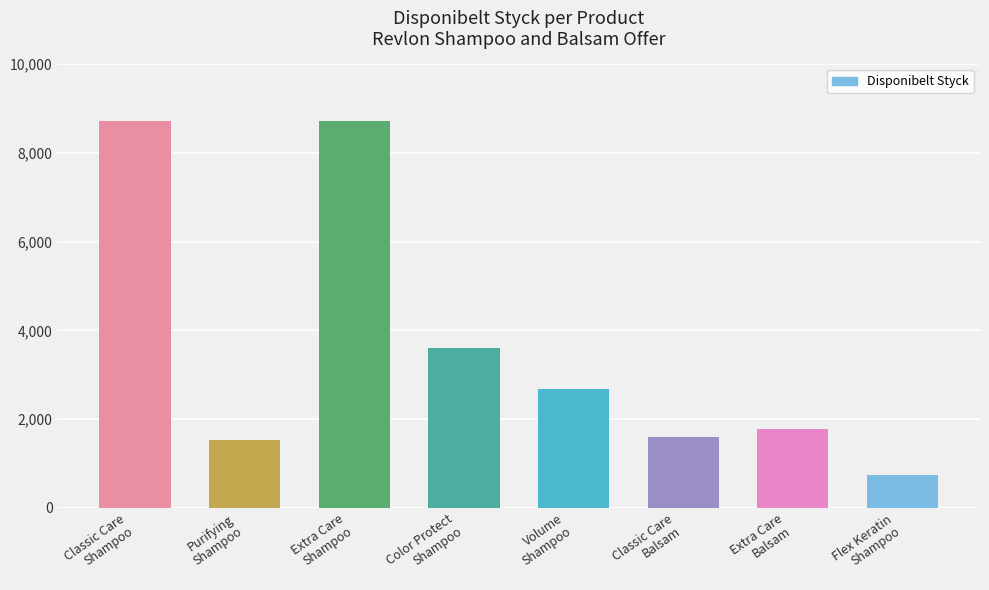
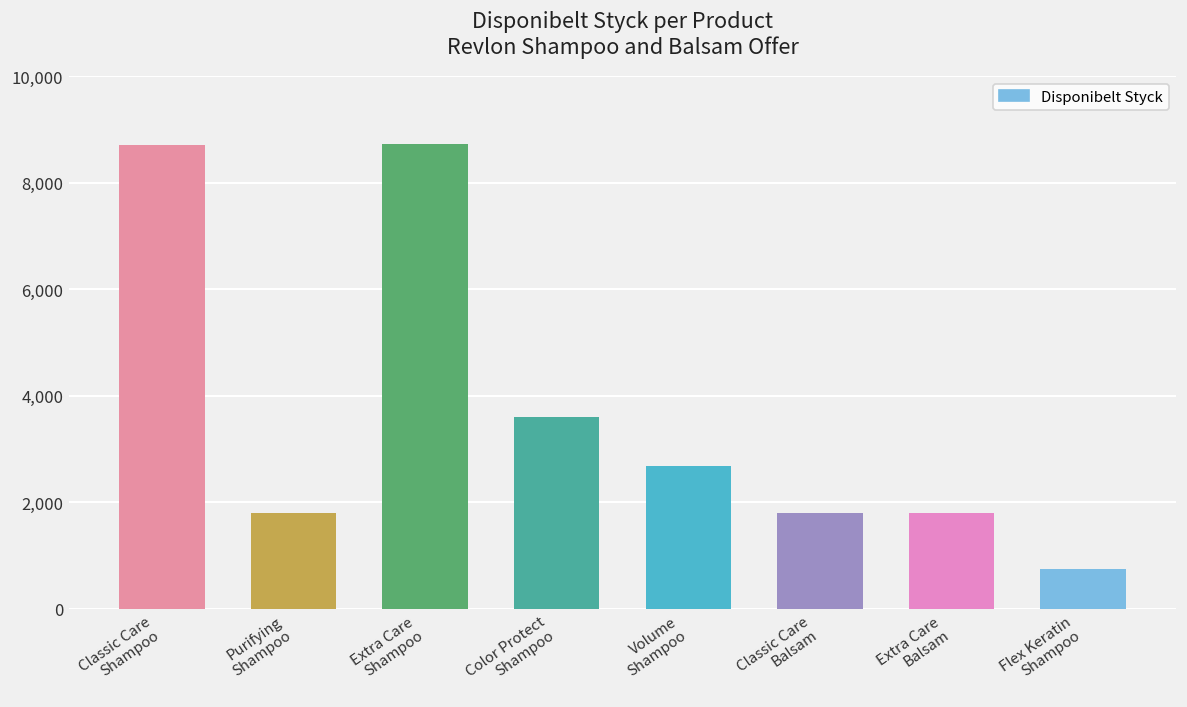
Purifying Shampoo: 1,500 -> 1,800
Classic Care Balsam: 1,600 -> 1,800
